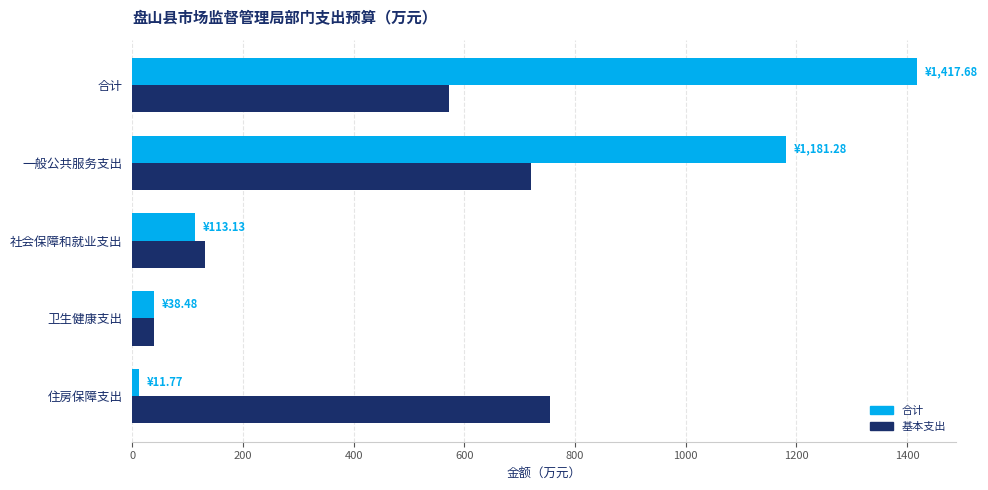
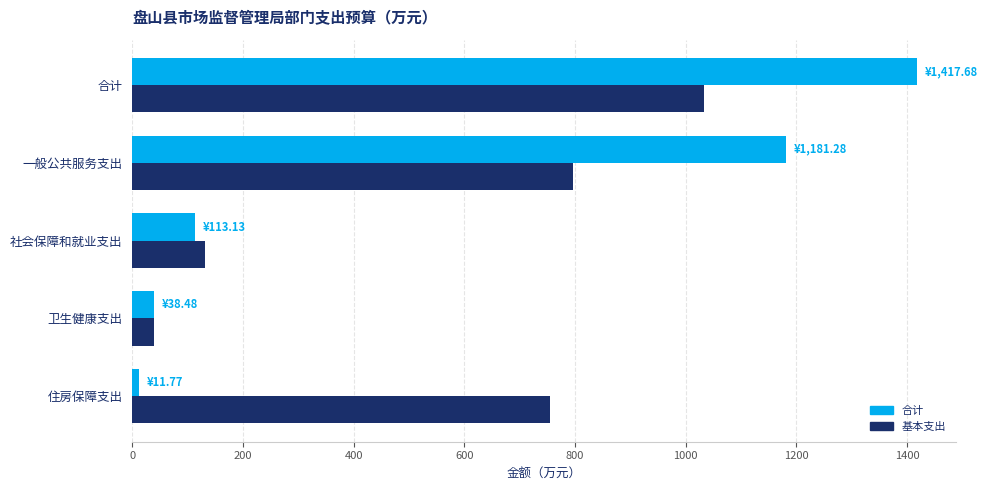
基本支出, 合计: 570 -> 1030
基本支出, 一般公共服务支出: 720 -> 800
